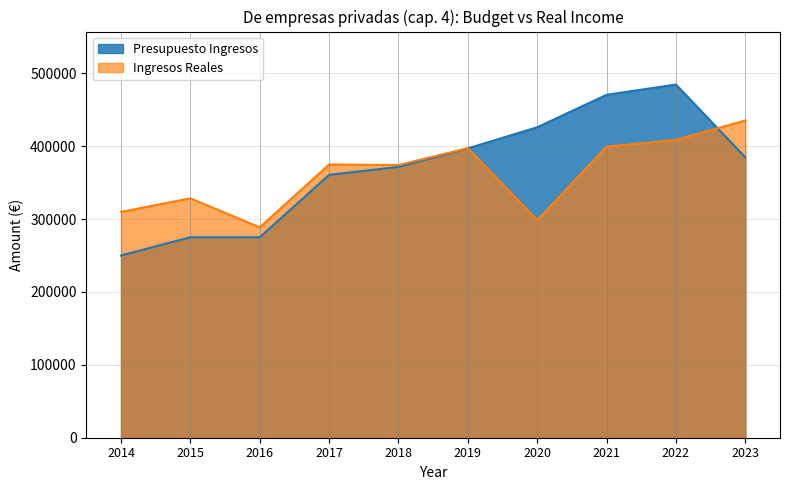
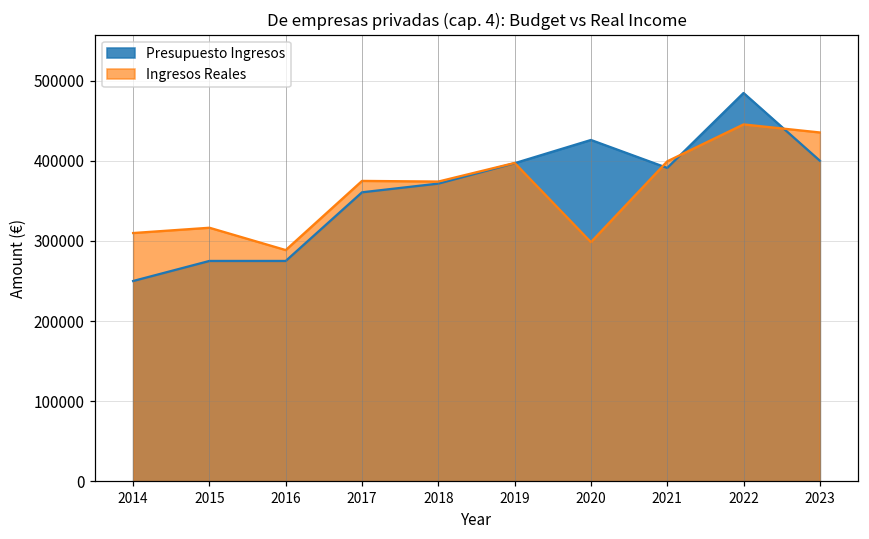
Ingresos Reales, 2015: 330000 -> 320000
Presupuesto Ingresos, 2021: 470000 -> 390000
Ingresos Reales, 2022: 410000 -> 450000
Presupuesto Ingresos, 2023: 380000 -> 400000
